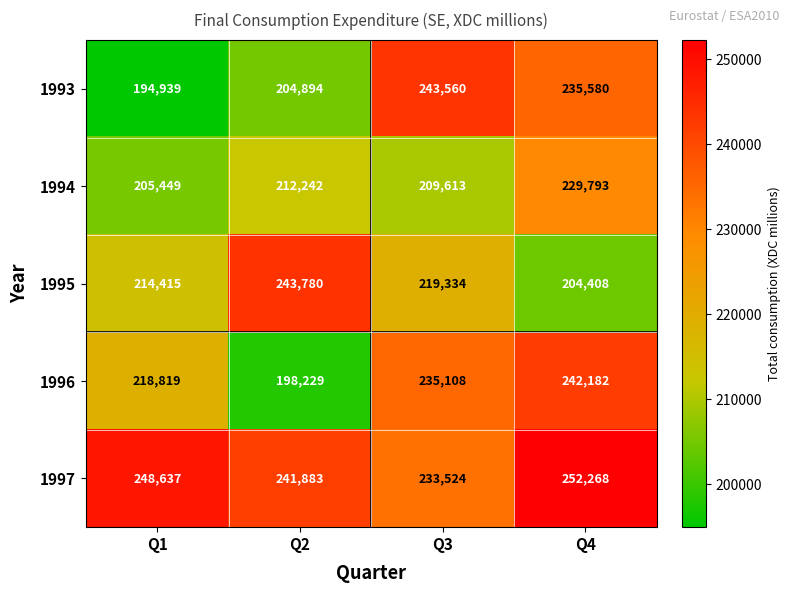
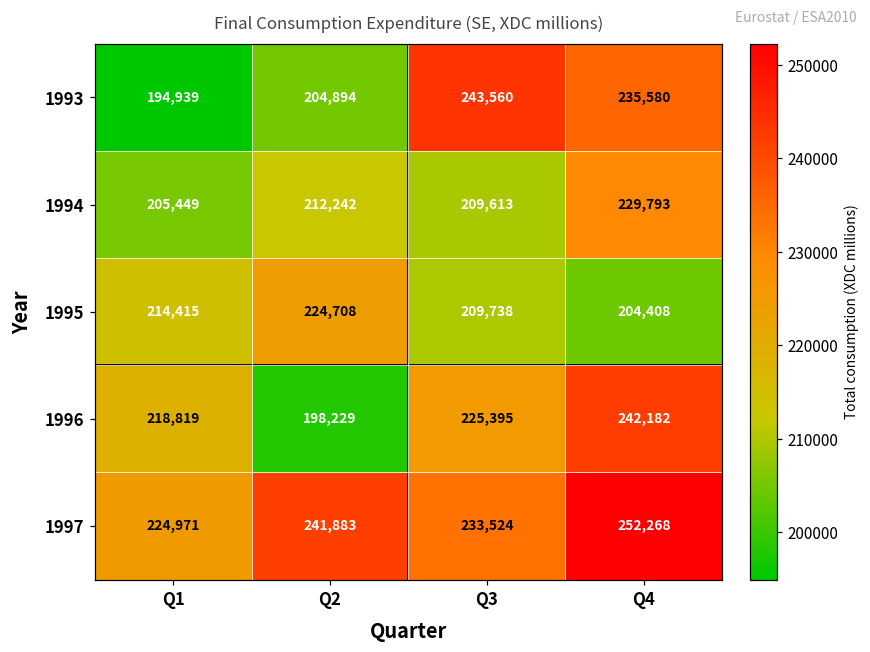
1995, Q2: 243,780 -> 224,708
1995, Q3: 219,334 -> 209,738
1996, Q3: 235,108 -> 225,395
1997, Q1: 248,637 -> 224,971
